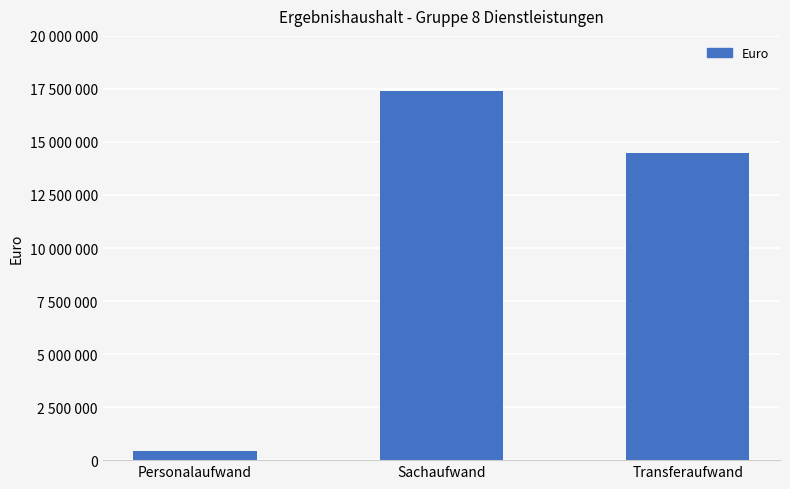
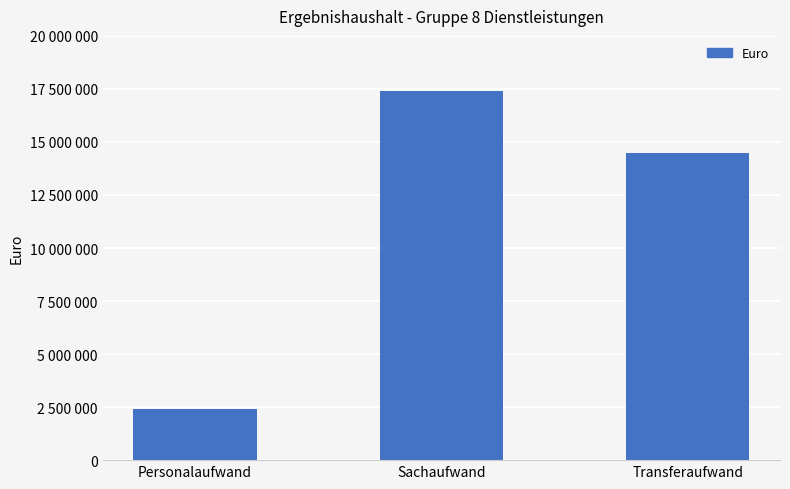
Personalaufwand: 400000 -> 2400000
